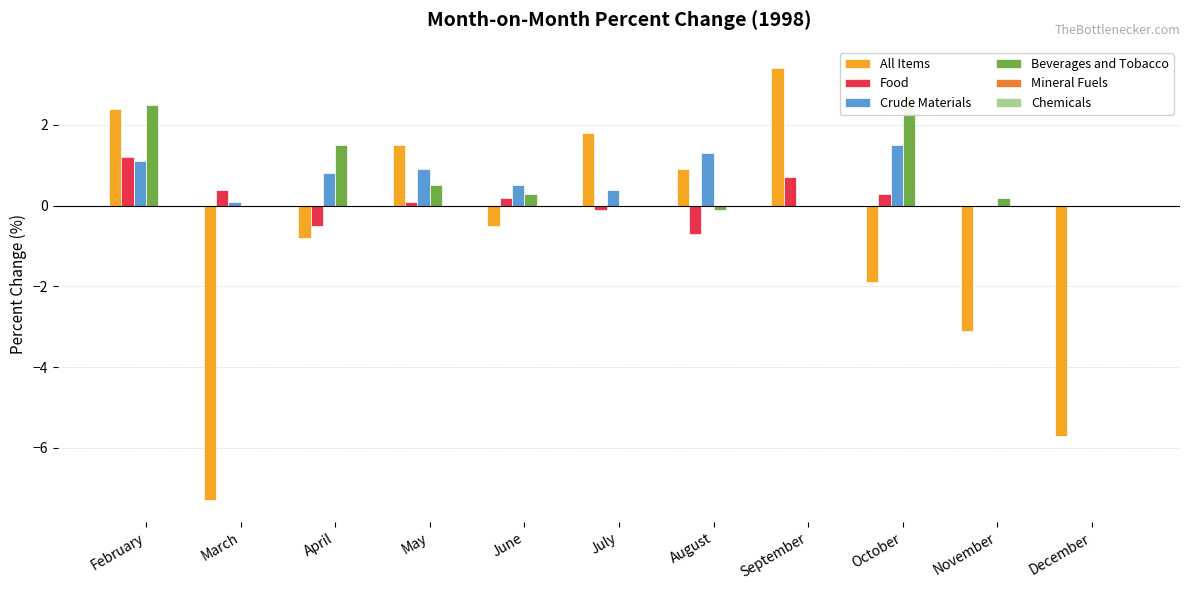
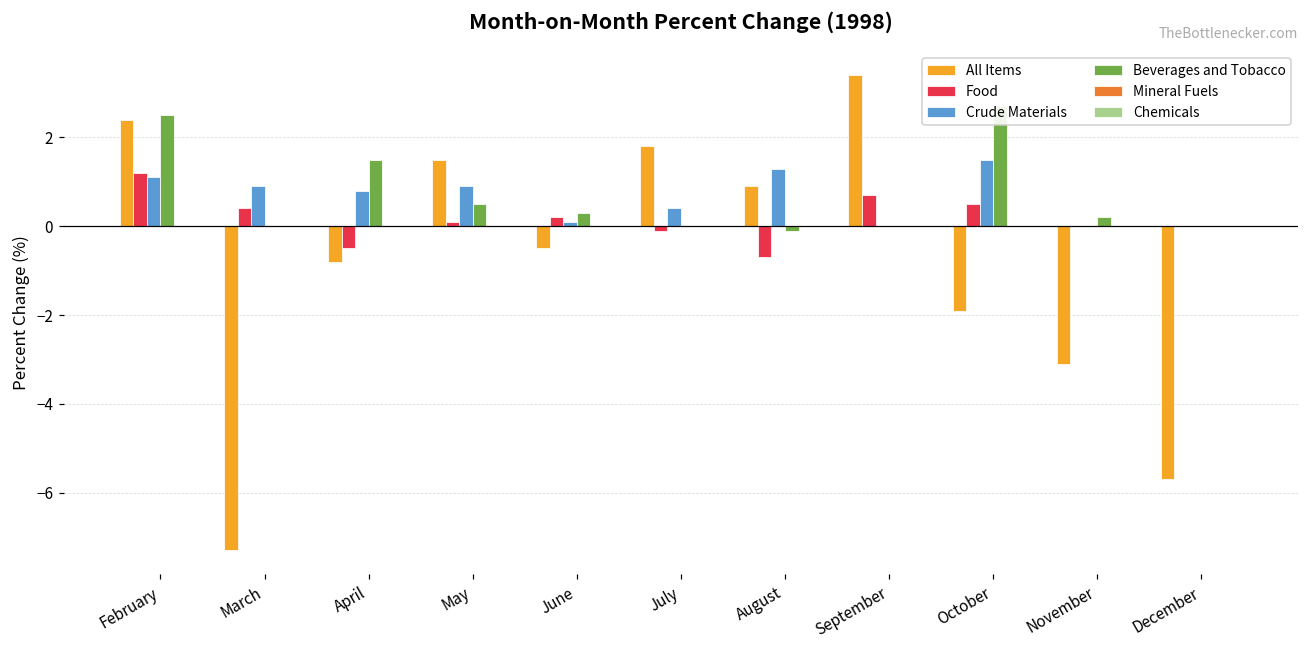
Crude Materials, March: 0.1 -> 0.9
Crude Materials, June: 0.5 -> 0.1
Food, October: 0.3 -> 0.5
